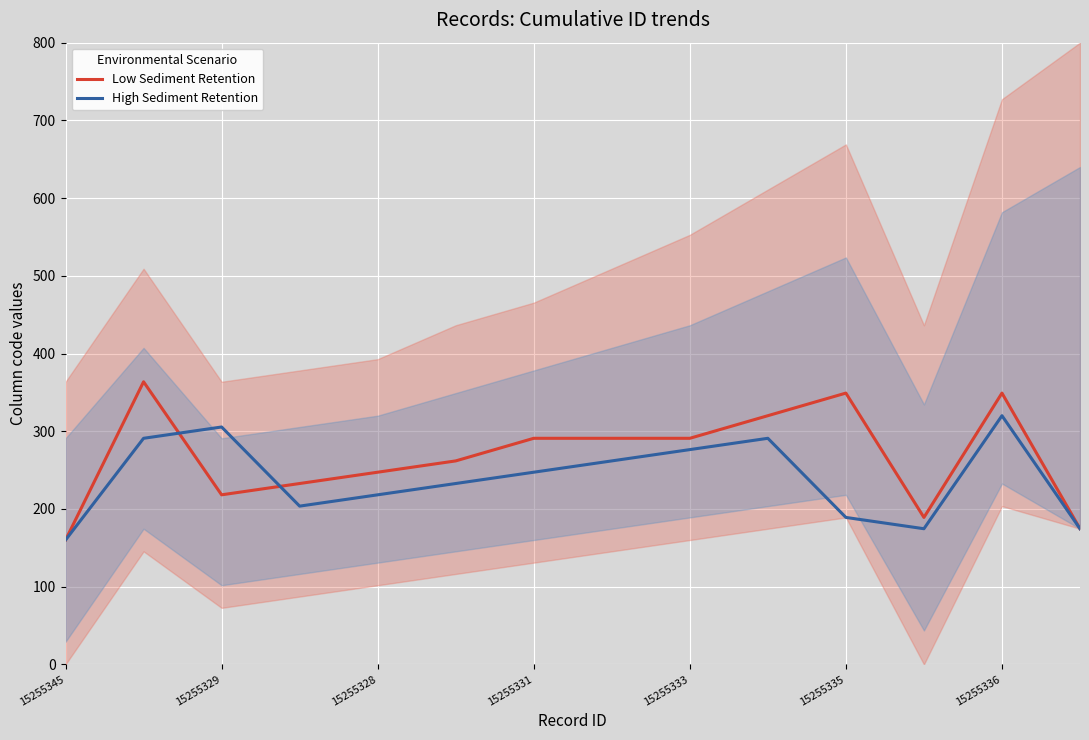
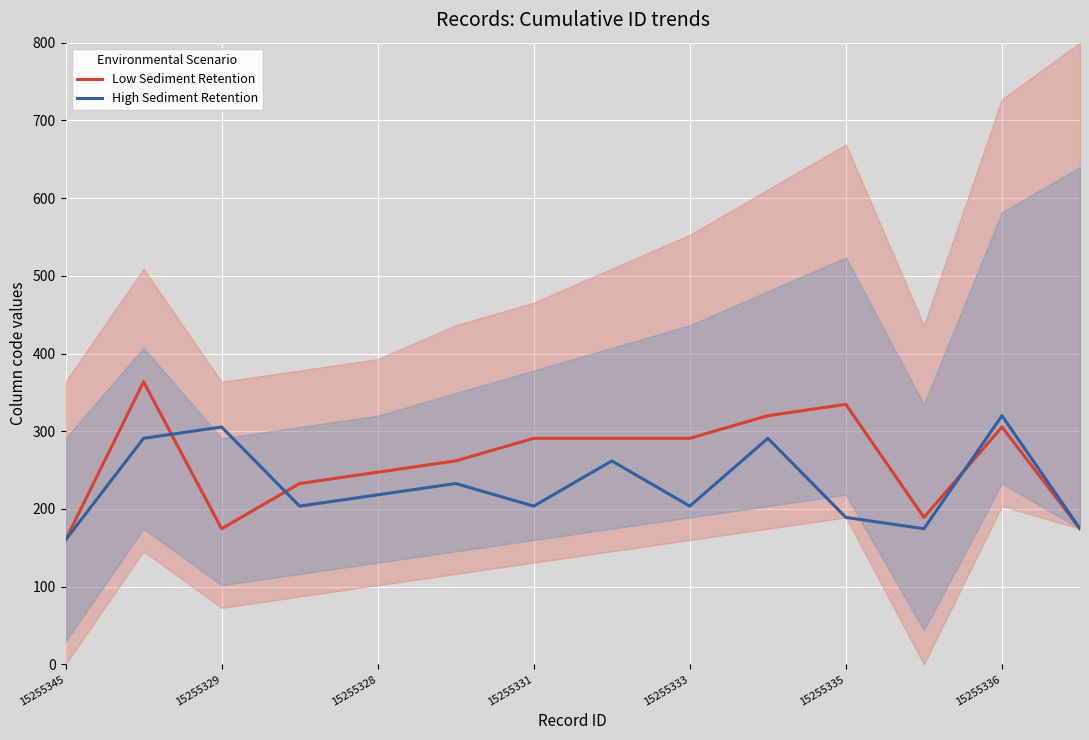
Low Sediment Retention, 15255329: 220 -> 170
High Sediment Retention, 15255331: 250 -> 200
High Sediment Retention, 15255333: 280 -> 200
Low Sediment Retention, 15255335: 350 -> 330
Low Sediment Retention, 15255336: 350 -> 310
